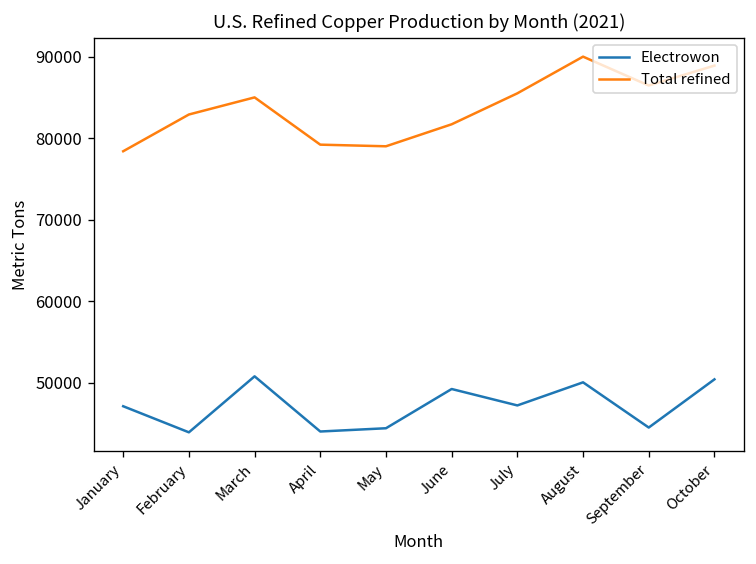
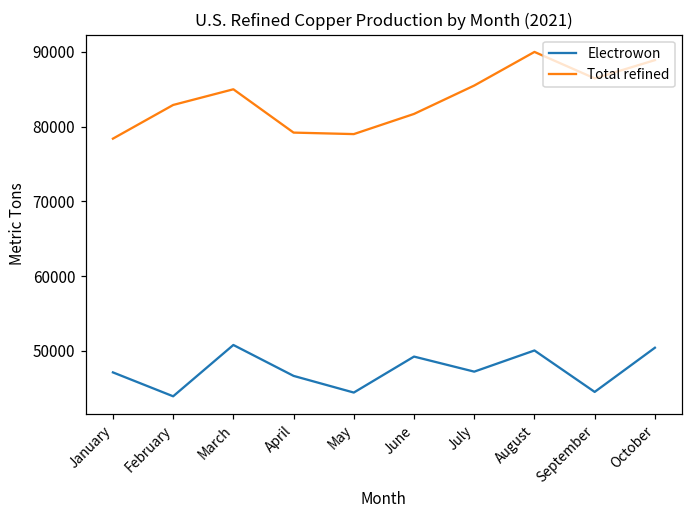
Electrowon, April: 44000 -> 47000
